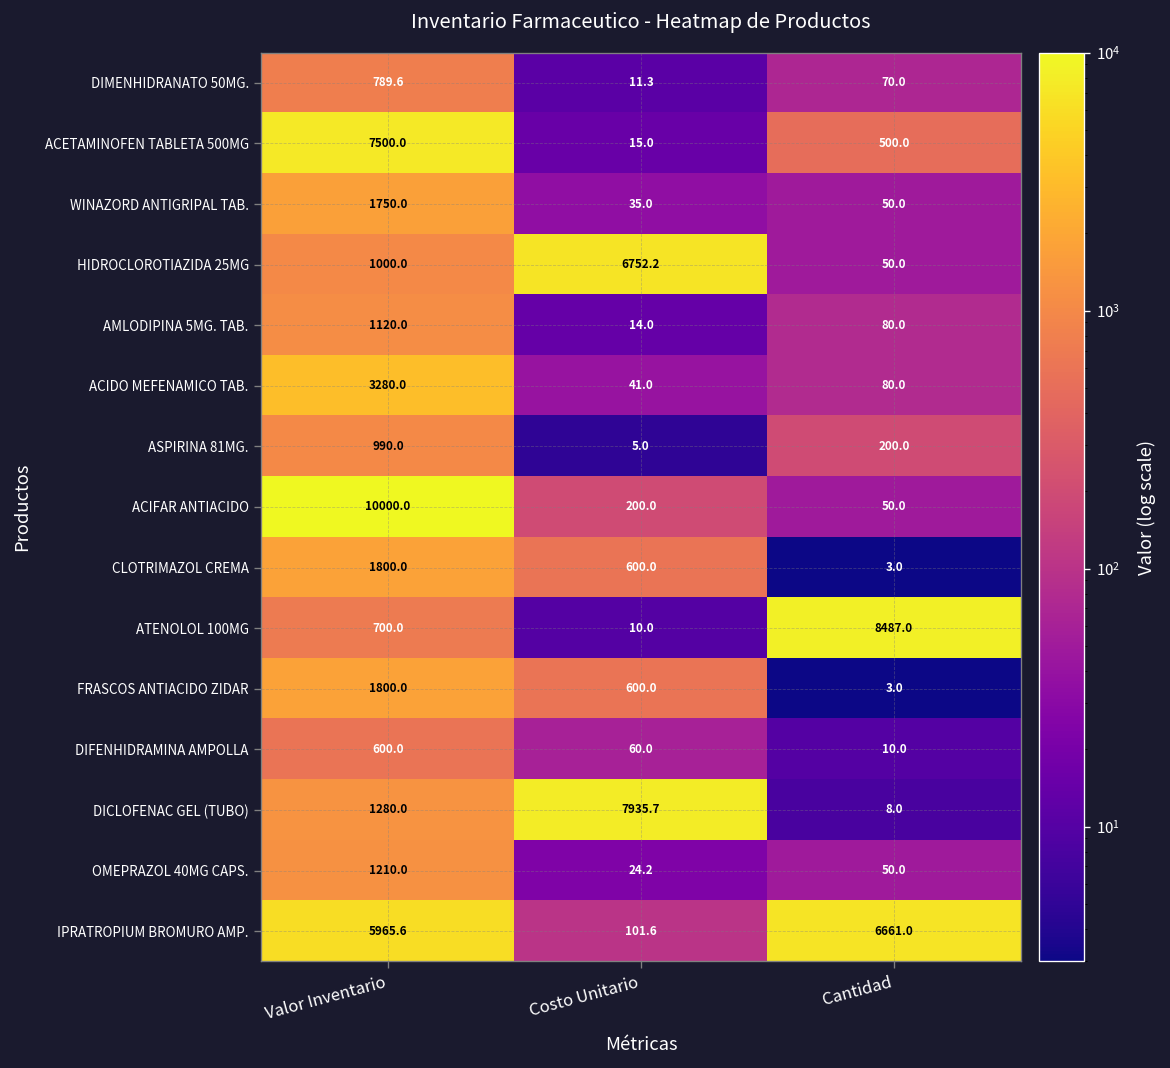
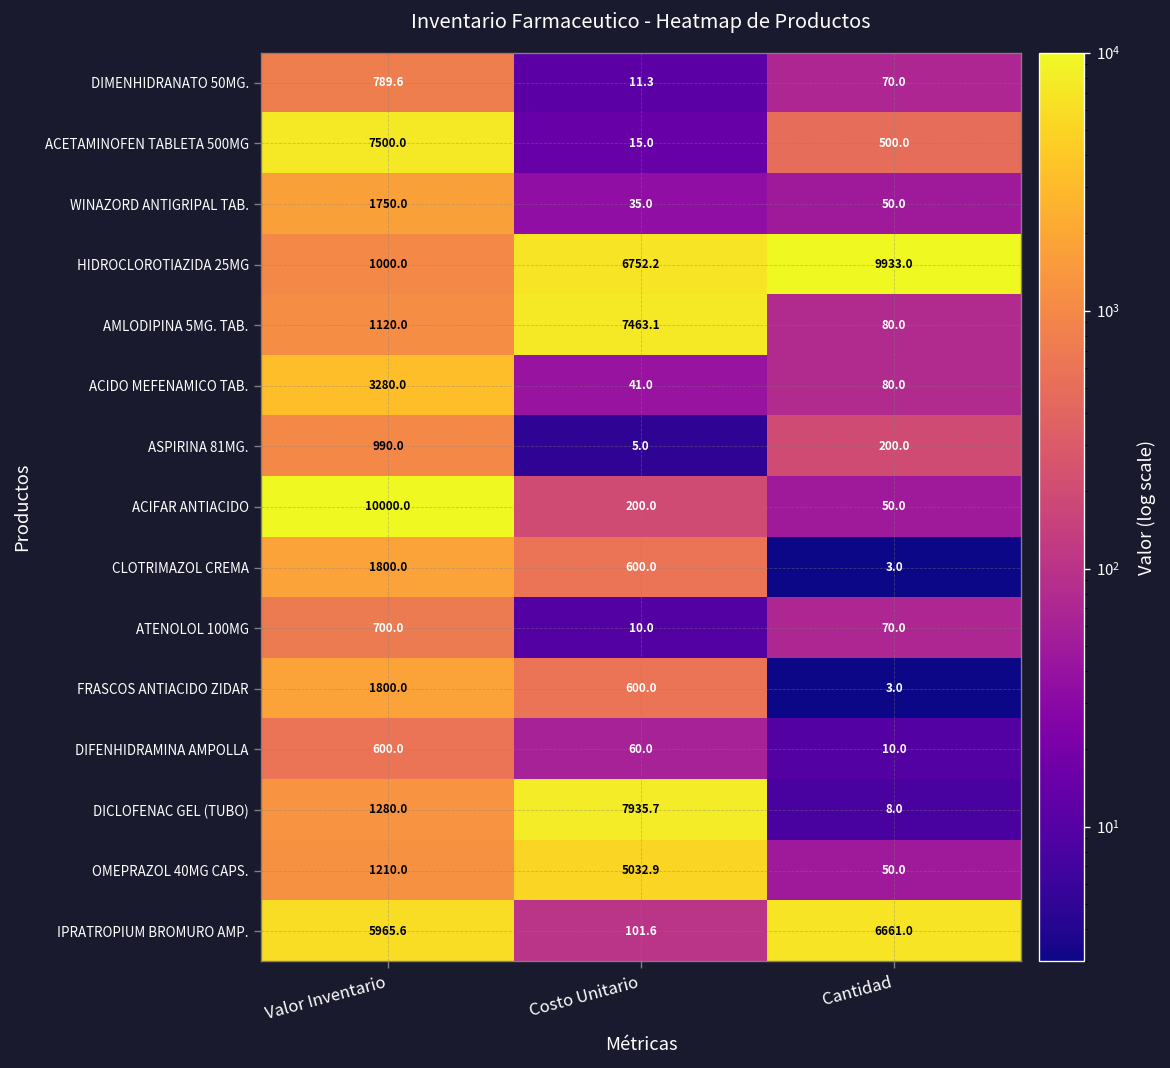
HIDROCLOROTIAZIDA 25MG, Cantidad: 50.0 -> 9933.0
AMLODIPINA 5MG. TAB., Costo Unitario: 14.0 -> 7463.1
ATENOLOL 100MG, Cantidad: 8487.0 -> 70.0
OMEPRAZOL 40MG CAPS., Costo Unitario: 24.2 -> 5032.9
